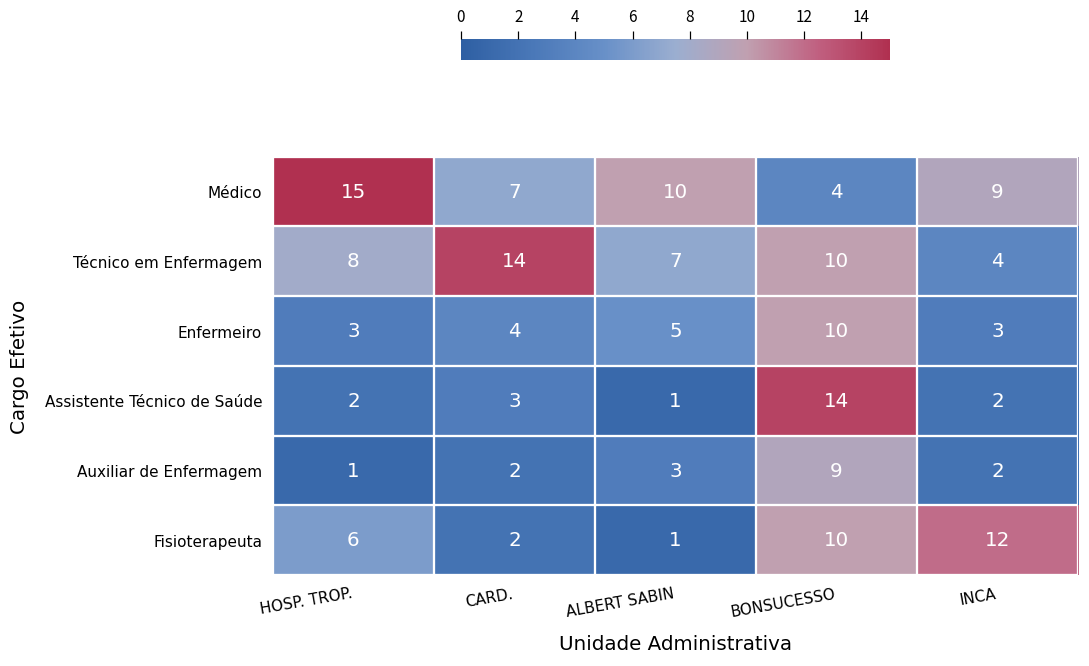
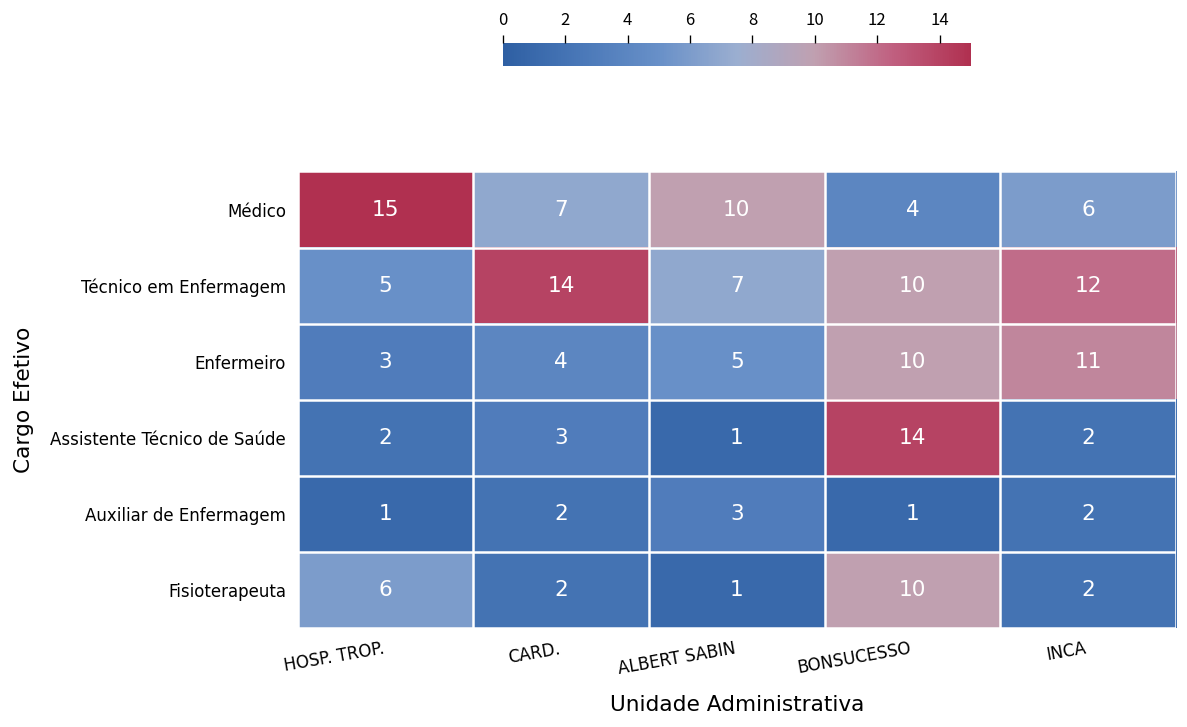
Médico, INCA: 9 -> 6
Técnico em Enfermagem, HOSP. TROP.: 8 -> 5
Técnico em Enfermagem, INCA: 4 -> 12
Enfermeiro, INCA: 3 -> 11
Auxiliar de Enfermagem, BONSUCESSO: 9 -> 1
Fisioterapeuta, INCA: 12 -> 2
